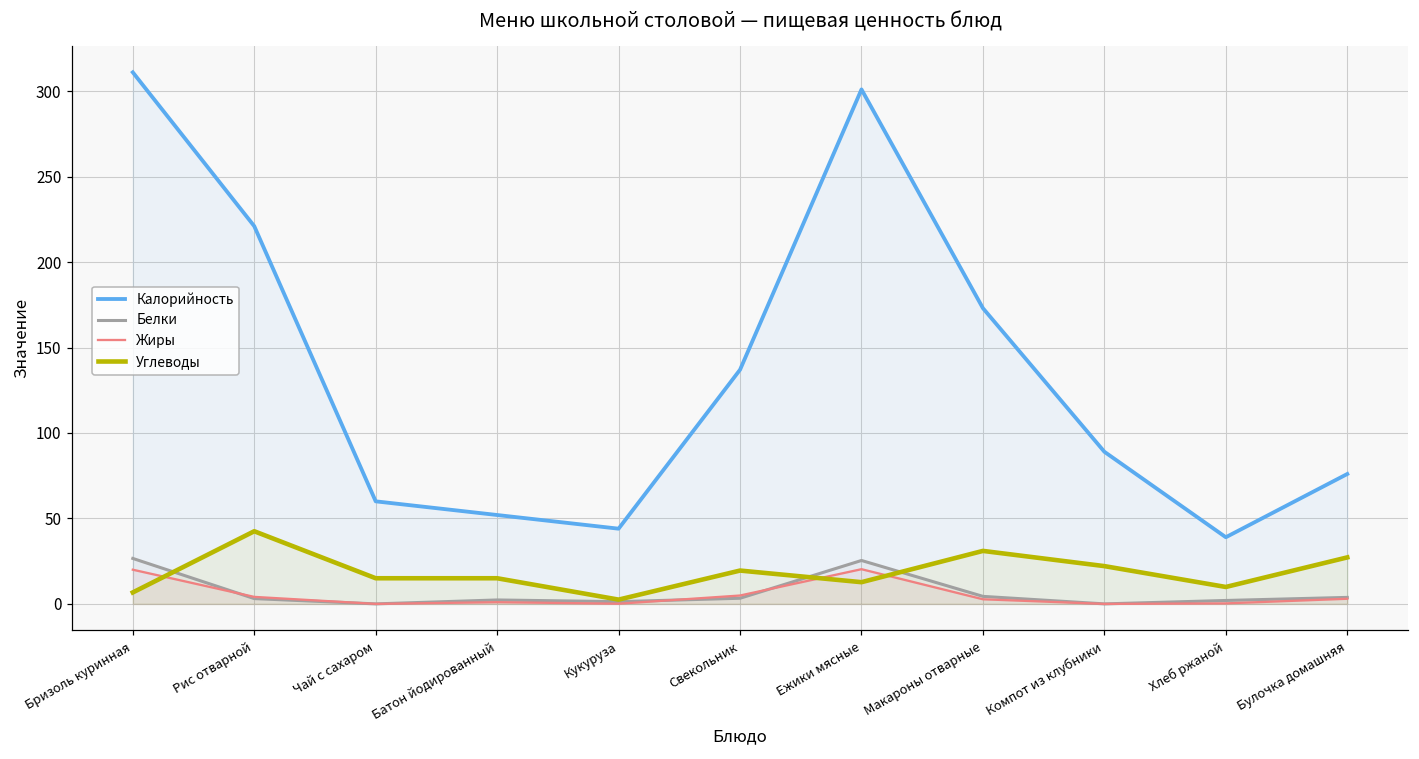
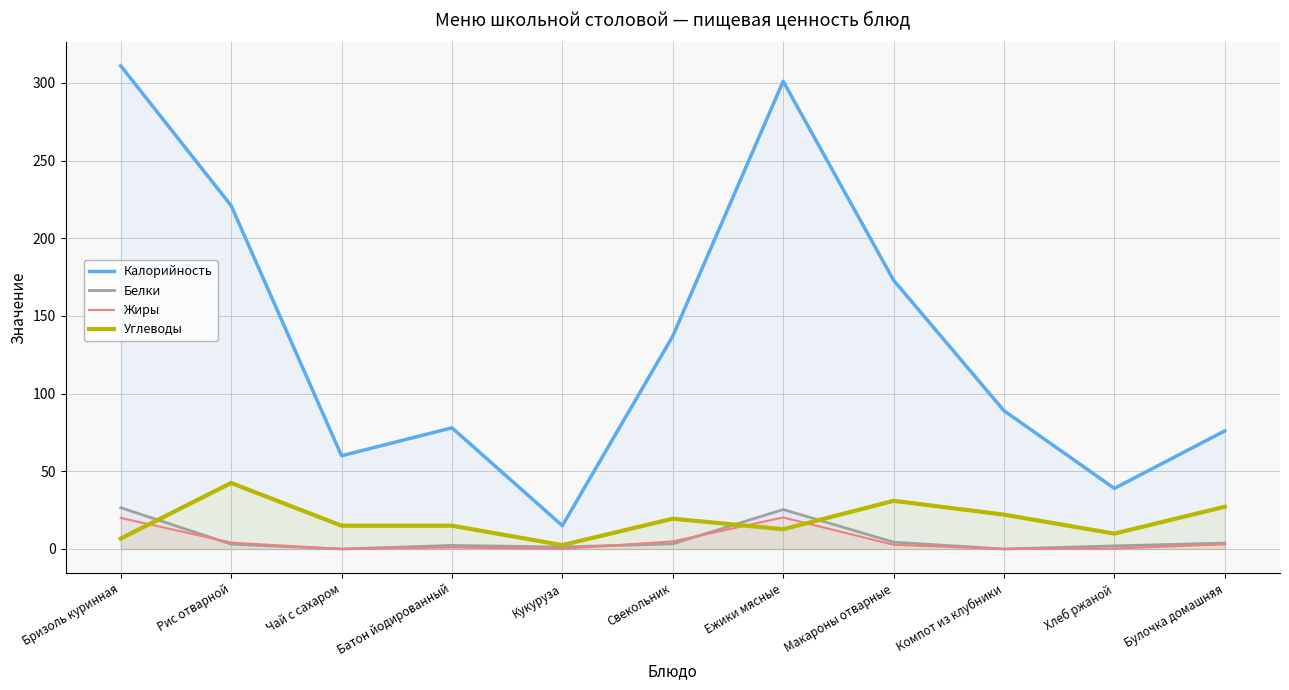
Калорийность, Батон йодированный: 52 -> 78
Калорийность, Кукуруза: 44 -> 15
